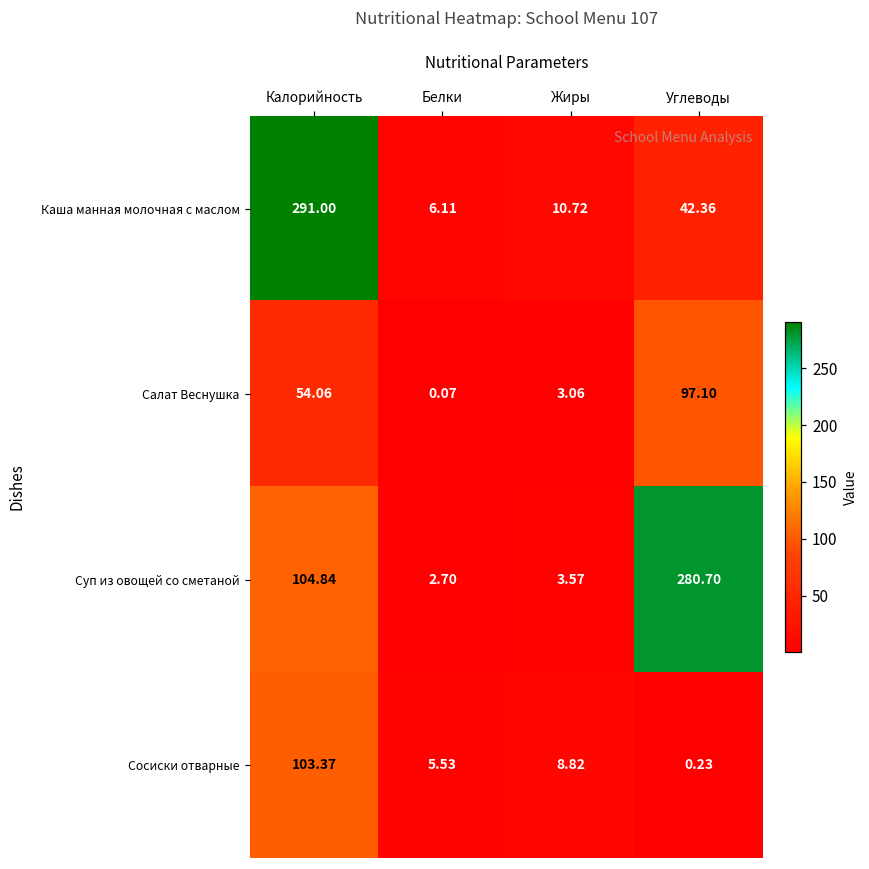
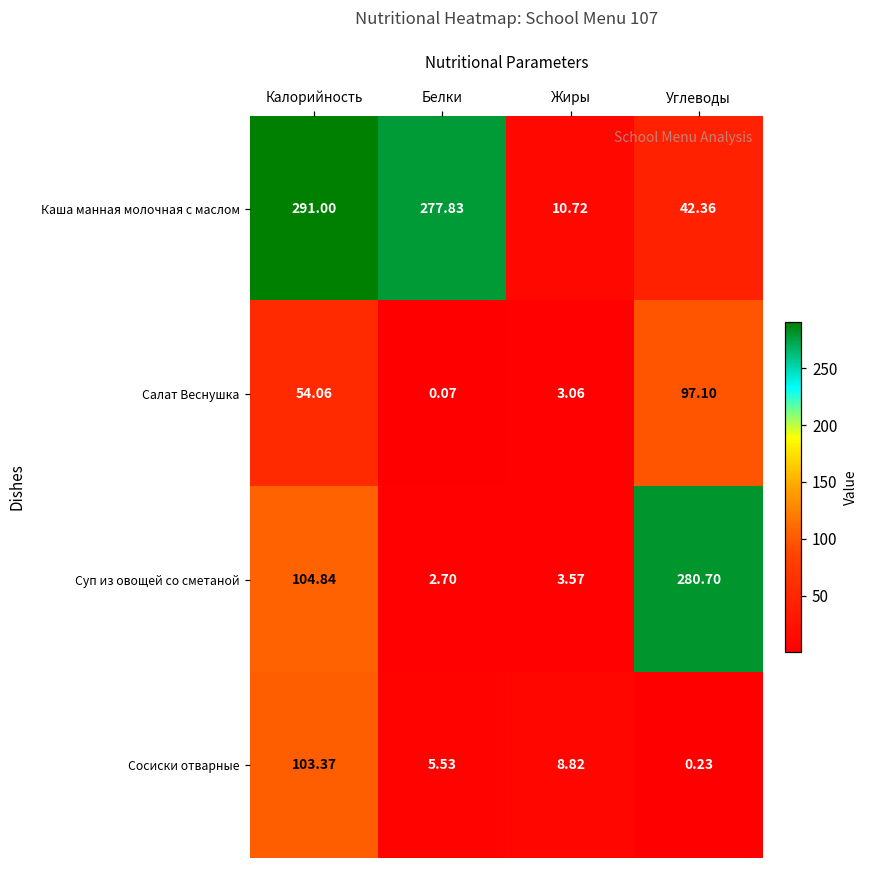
Каша манная молочная с маслом, Белки: 6.11 -> 277.83
